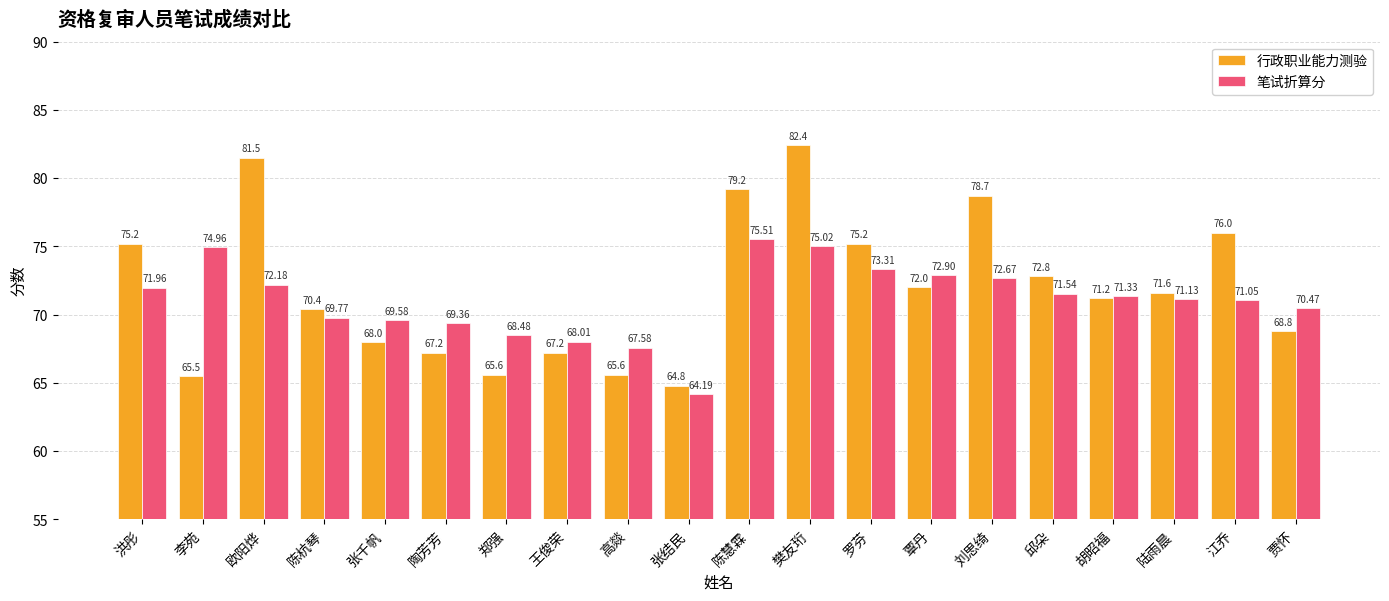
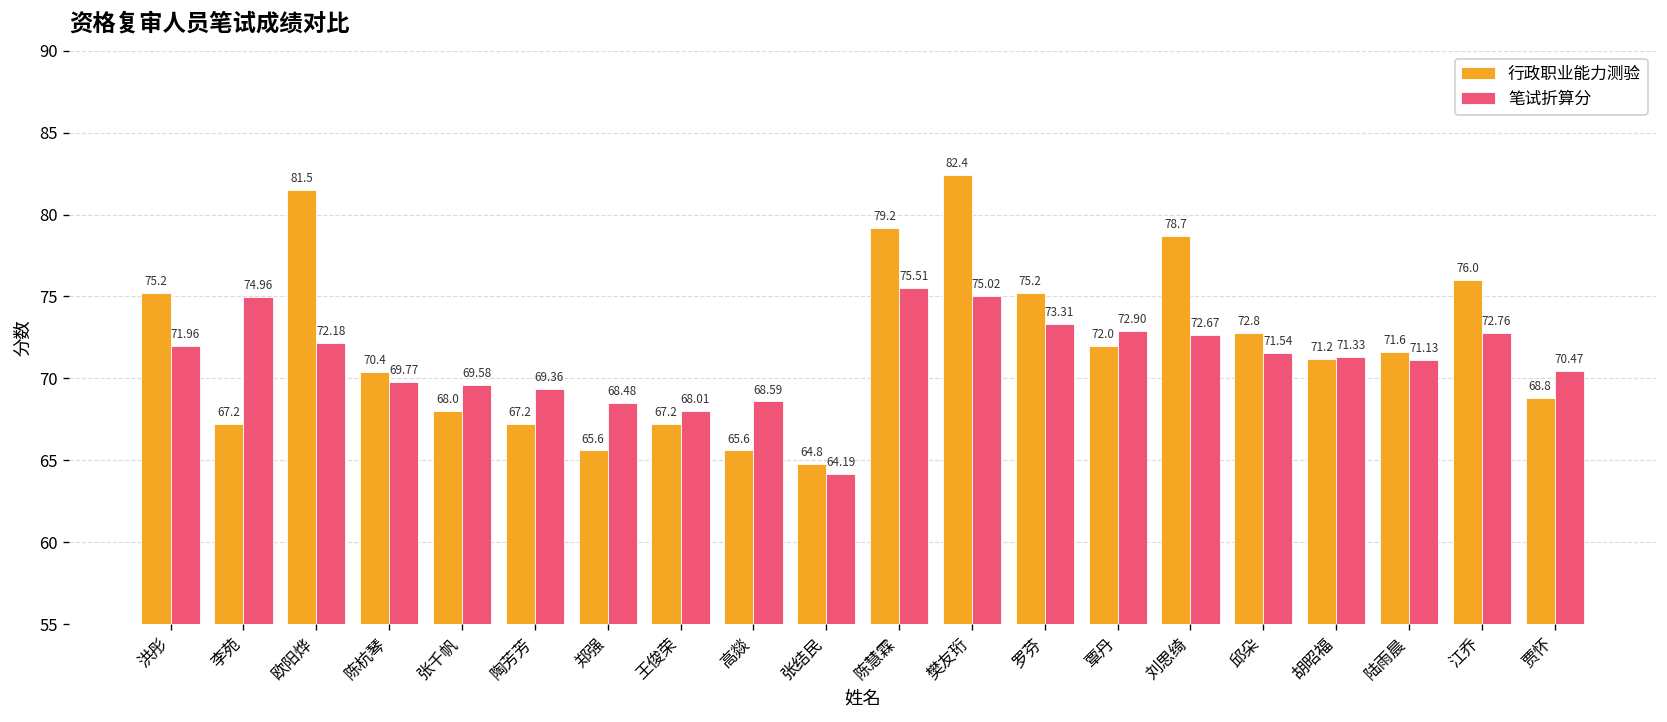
行政职业能力测验, 李苑: 65.5 -> 67.2
笔试折算分, 高燚: 67.58 -> 68.59
笔试折算分, 江乔: 71.05 -> 72.76
